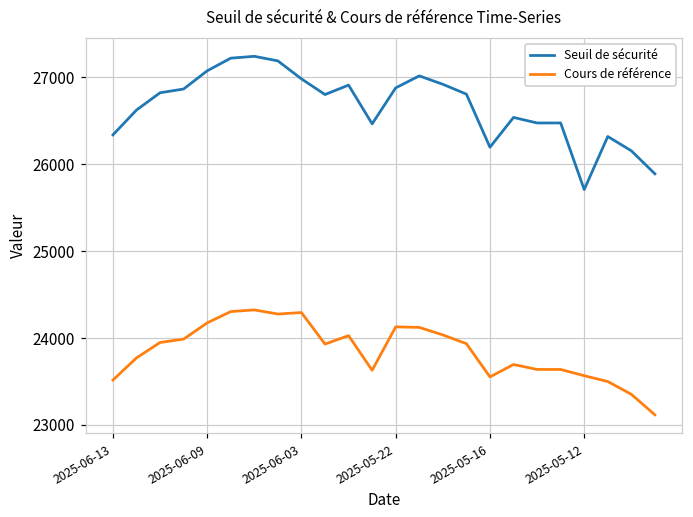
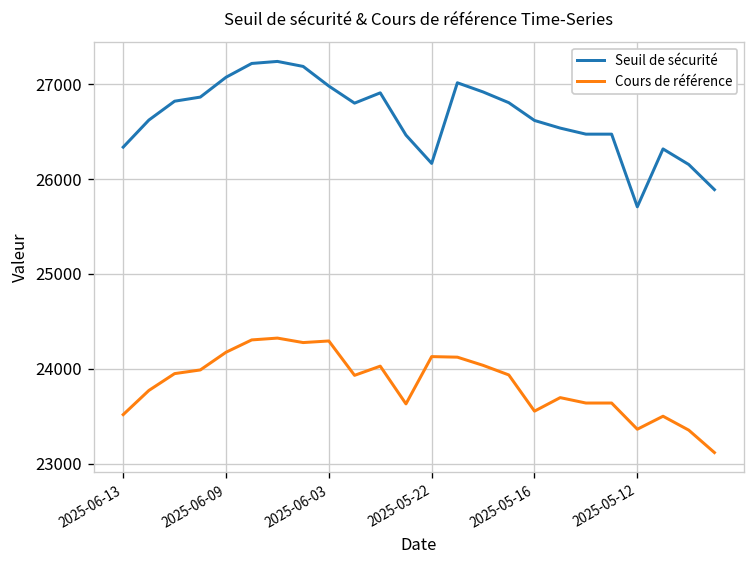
Seuil de sécurité, 2025-05-22: 26900 -> 26200
Seuil de sécurité, 2025-05-16: 26200 -> 26600
Cours de référence, 2025-05-12: 23600 -> 23400
